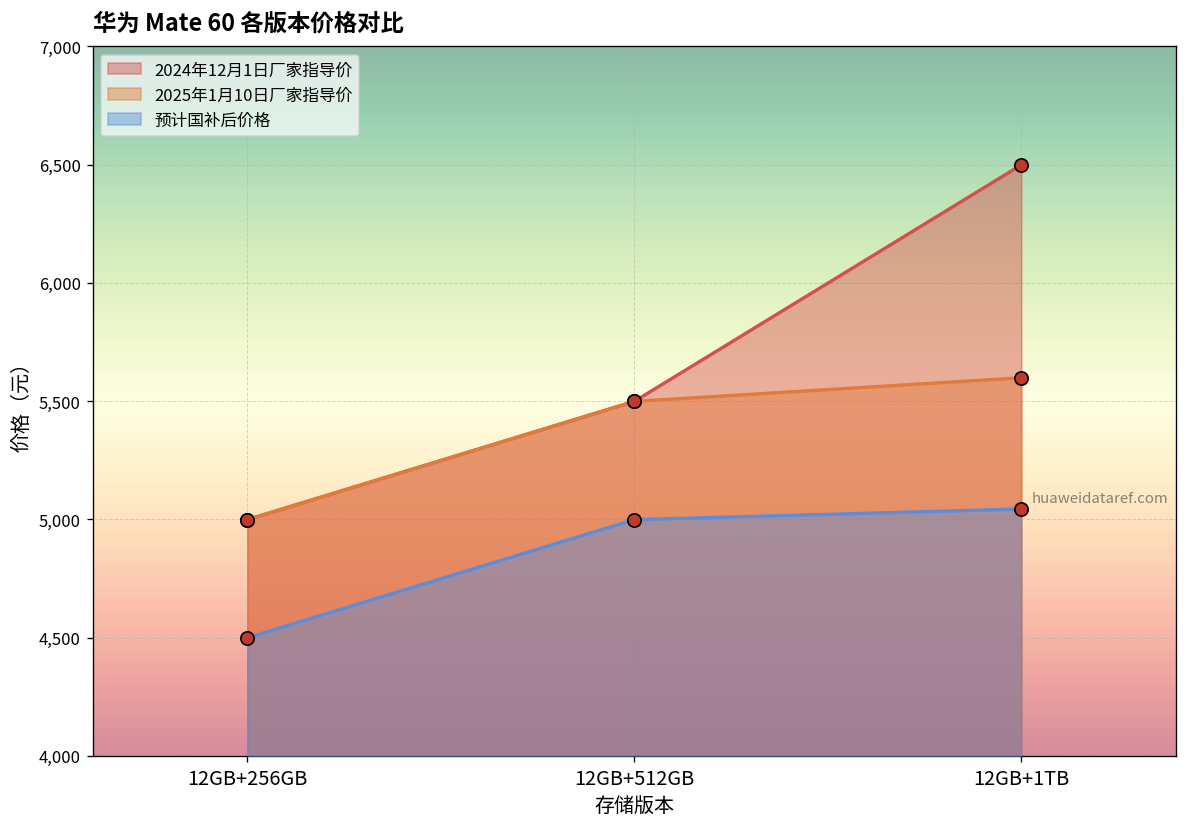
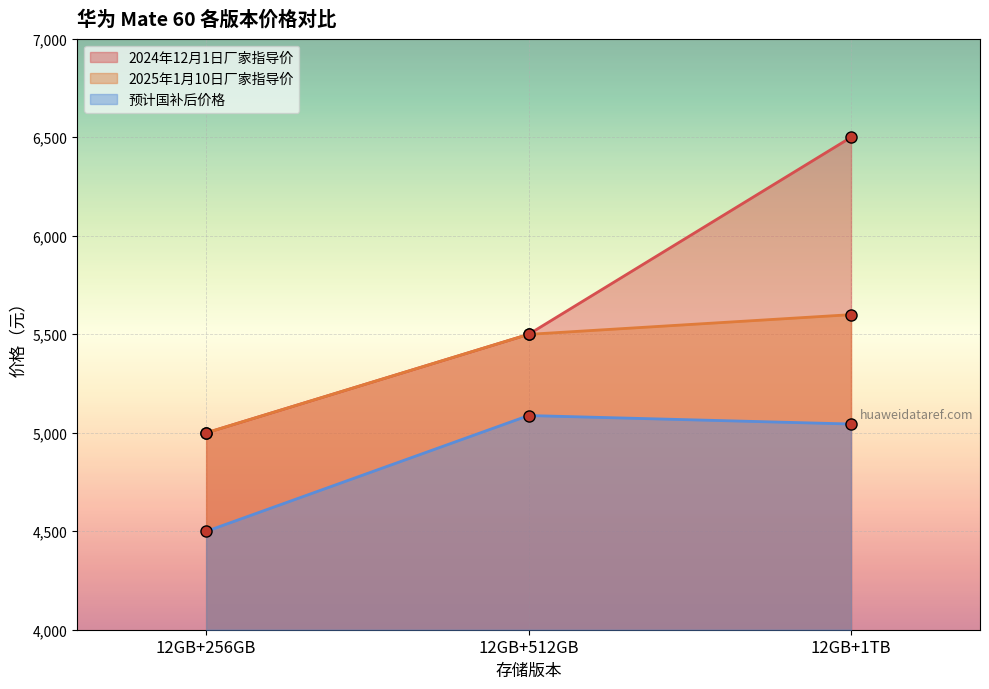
预计国补后价格, 12GB+512GB: 5,000 -> 5,090
